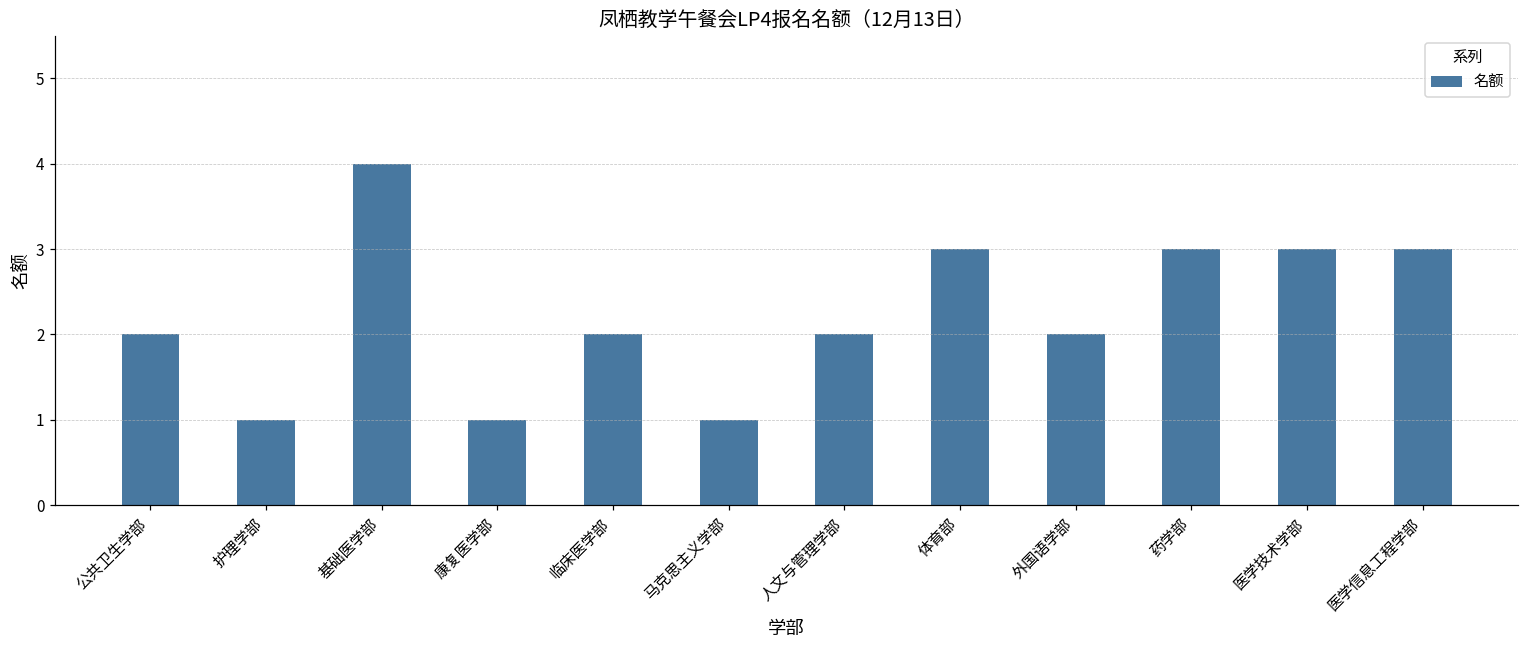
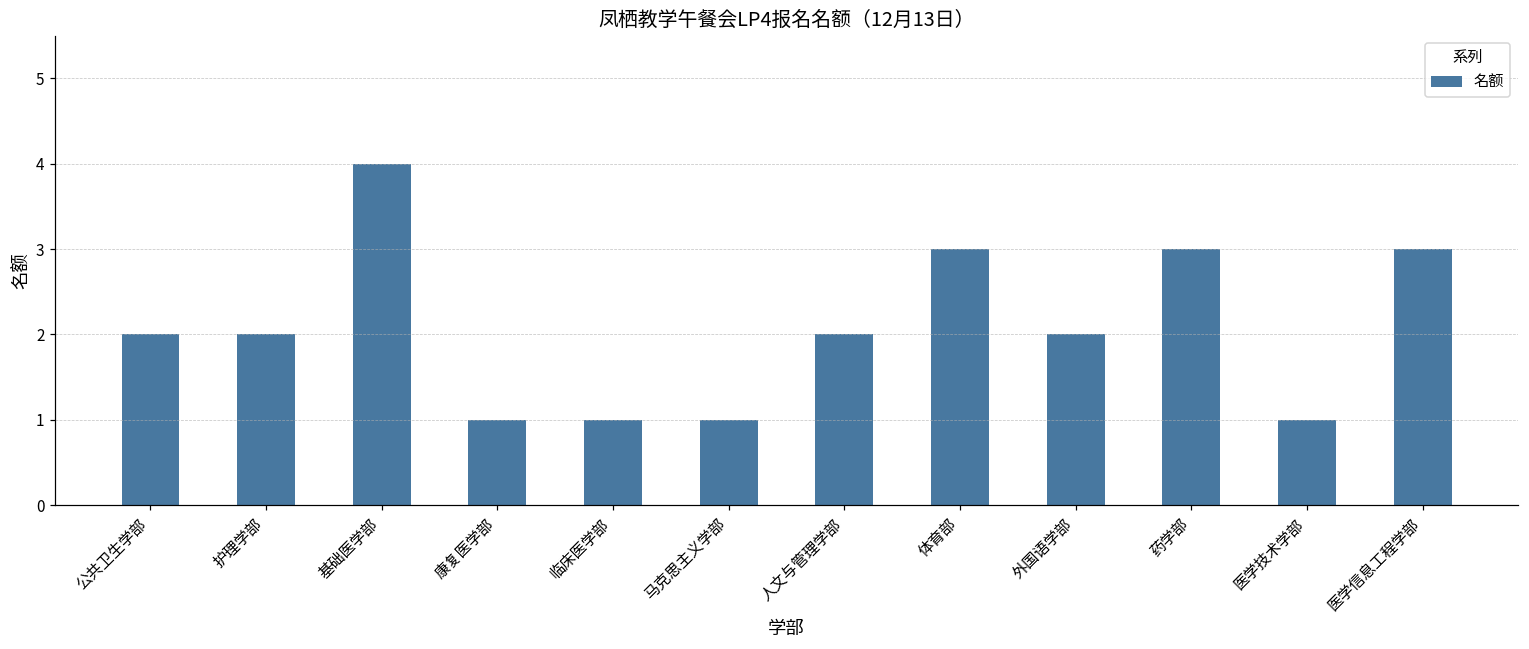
护理学部: 1 -> 2
临床医学部: 2 -> 1
医学技术学部: 3 -> 1
